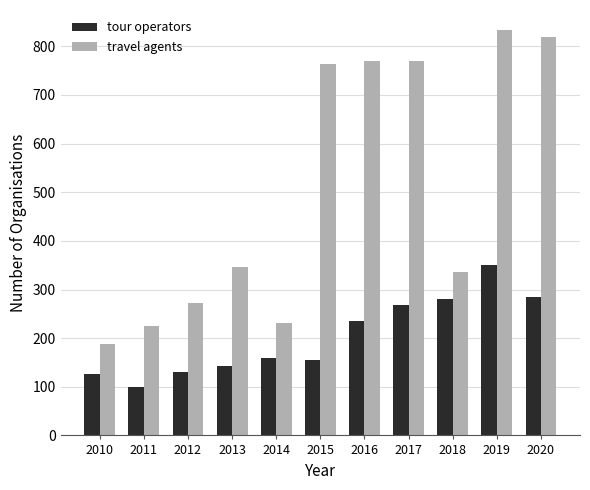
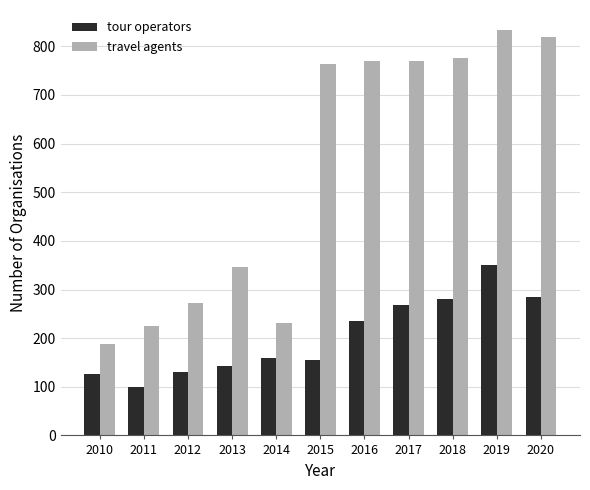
travel agents, 2018: 340 -> 780
